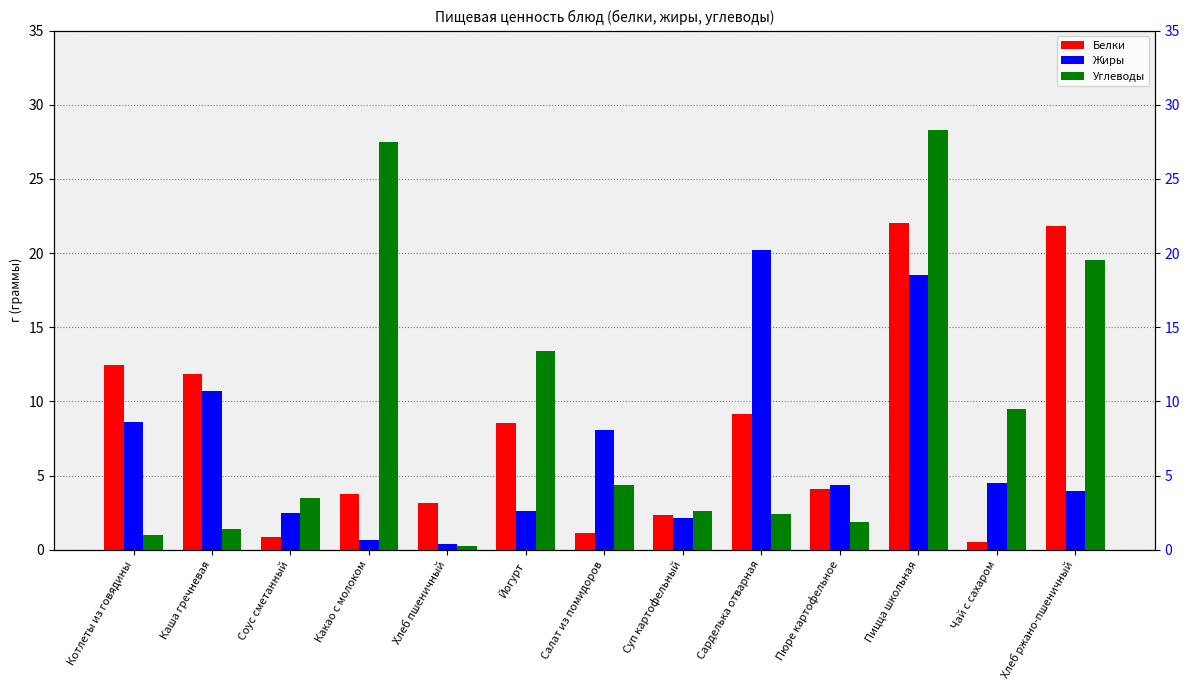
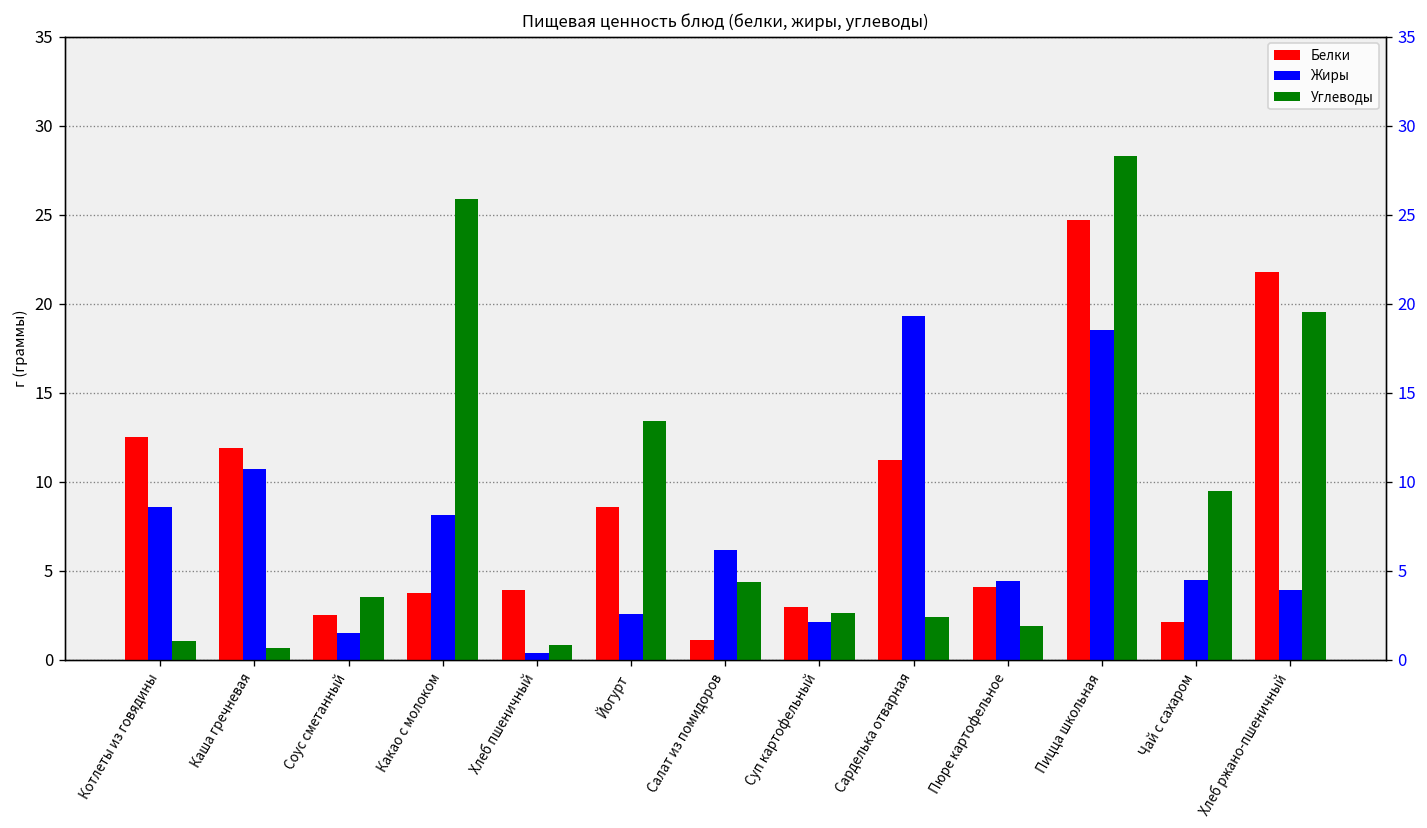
Углеводы, Каша гречневая: 1.4 -> 0.7
Белки, Соус сметанный: 0.9 -> 2.5
Жиры, Соус сметанный: 2.5 -> 1.5
Жиры, Какао с молоком: 0.7 -> 8.1
Углеводы, Какао с молоком: 27.5 -> 25.9
Белки, Хлеб пшеничный: 3.2 -> 3.9
Углеводы, Хлеб пшеничный: 0.3 -> 0.8
Жиры, Салат из помидоров: 8.1 -> 6.2
Белки, Суп картофельный: 2.4 -> 3.0
Белки, Сарделька отварная: 9.2 -> 11.2
Жиры, Сарделька отварная: 20.2 -> 19.3
Белки, Пицца школьная: 22.0 -> 24.7
Белки, Чай с сахаром: 0.5 -> 2.1
